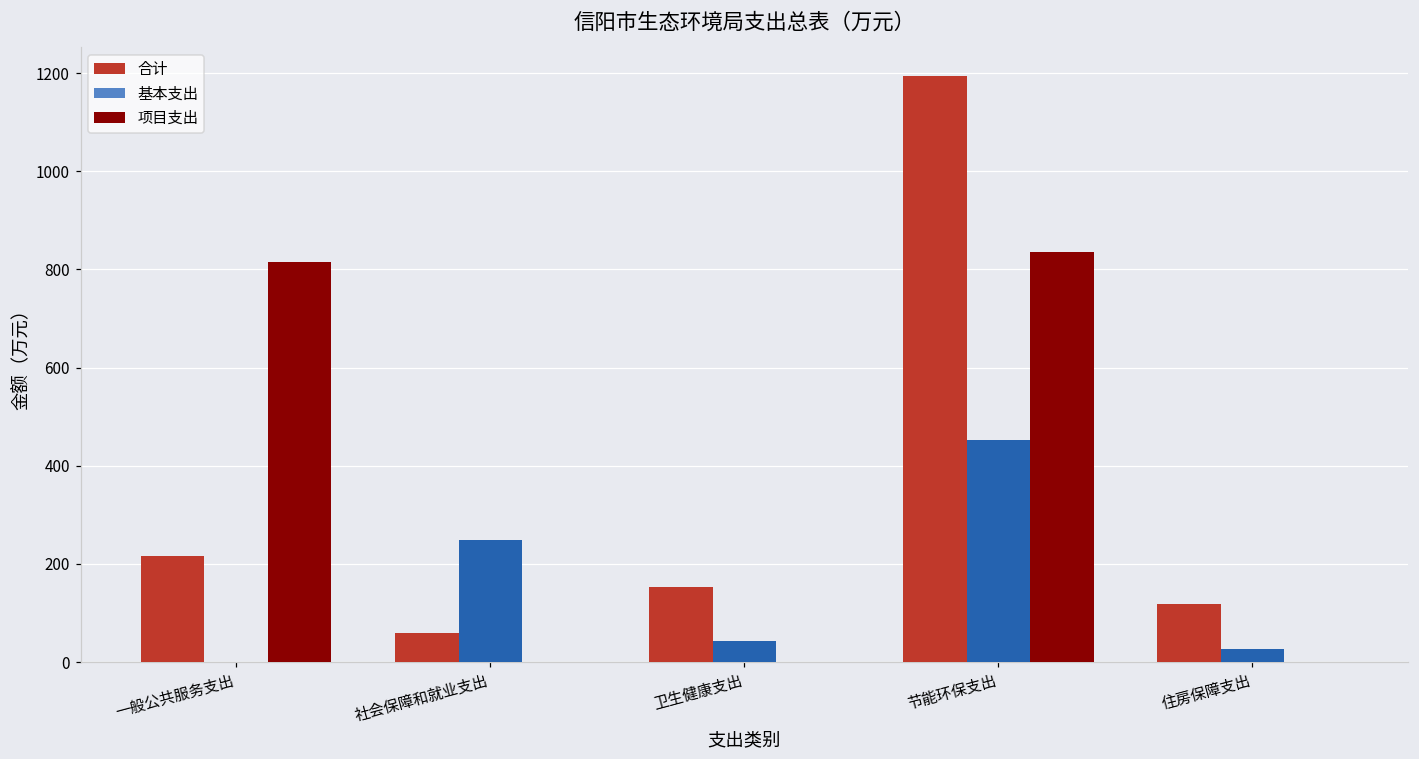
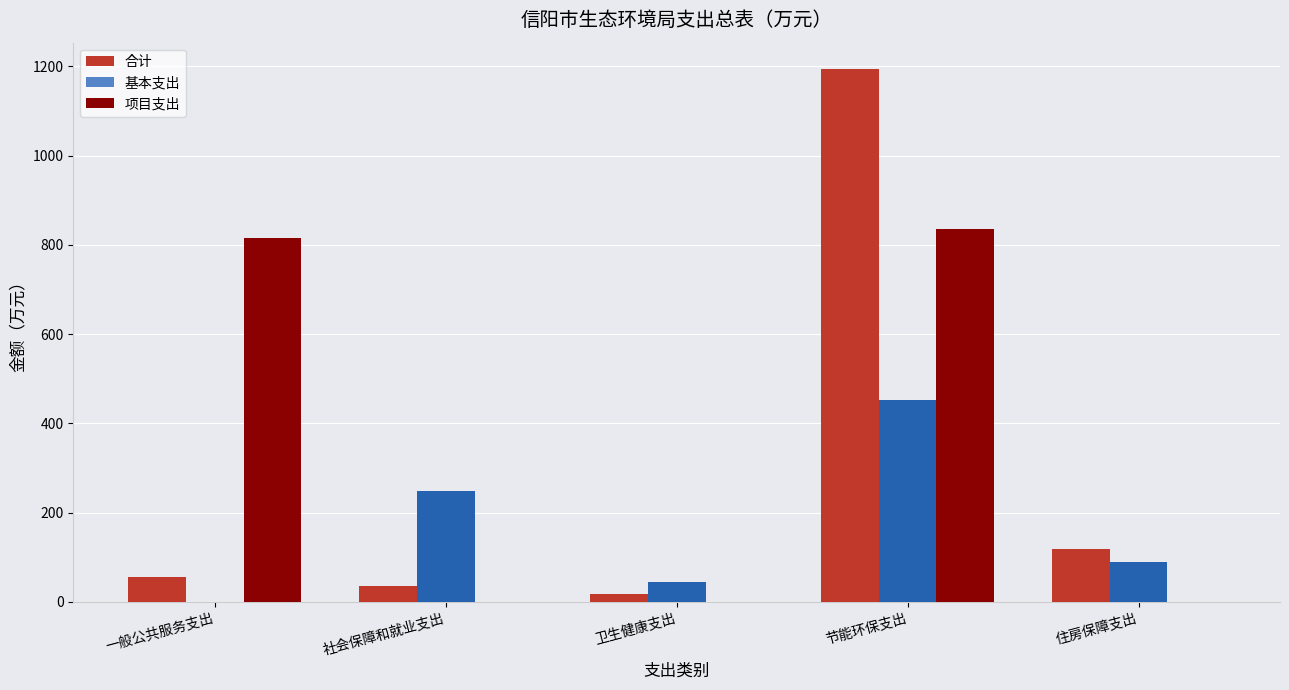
合计, 一般公共服务支出: 220 -> 60
合计, 社会保障和就业支出: 60 -> 30
合计, 卫生健康支出: 150 -> 20
基本支出, 住房保障支出: 30 -> 90
